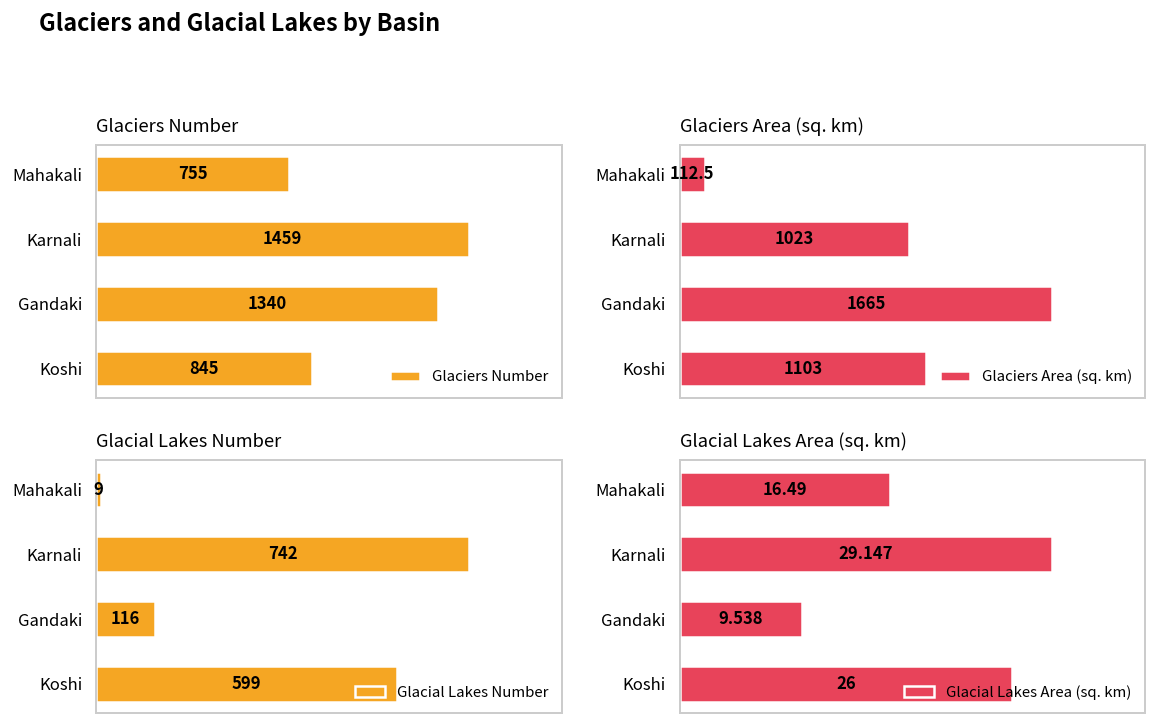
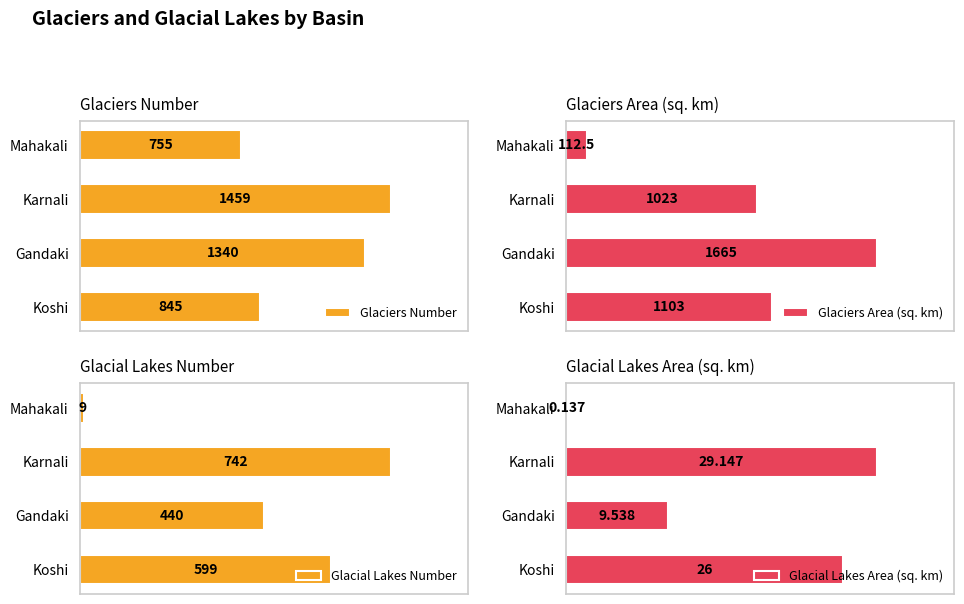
Glacial Lakes Number, Gandaki: 116 -> 440
Glacial Lakes Area (sq. km), Mahakali: 16.49 -> 0.137
